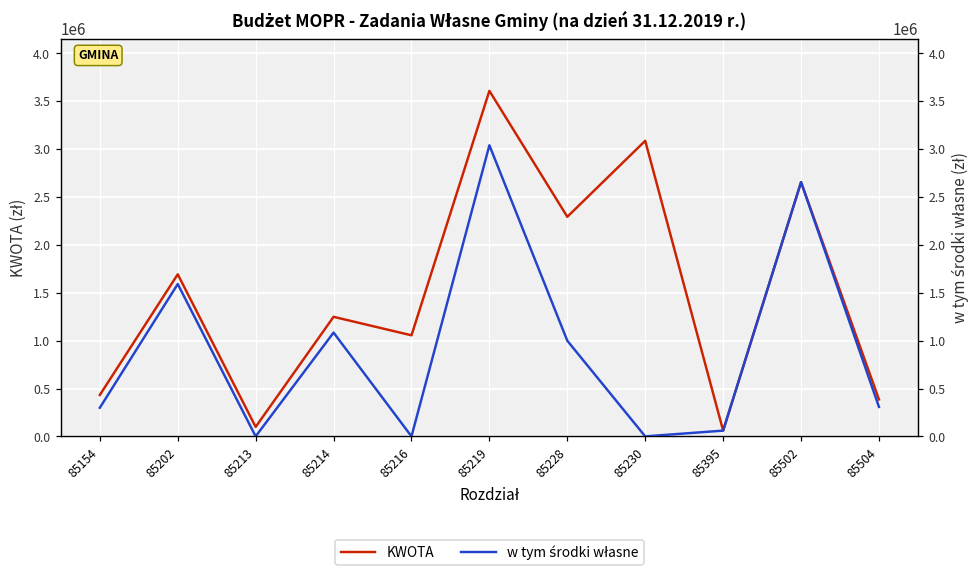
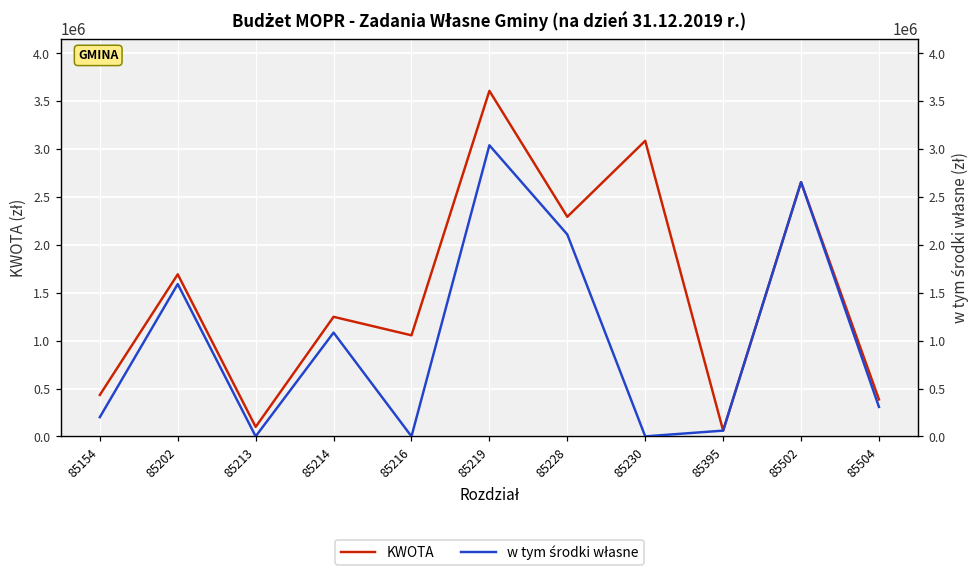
w tym środki własne, 85154: 300000 -> 200000
w tym środki własne, 85228: 1000000 -> 2100000
